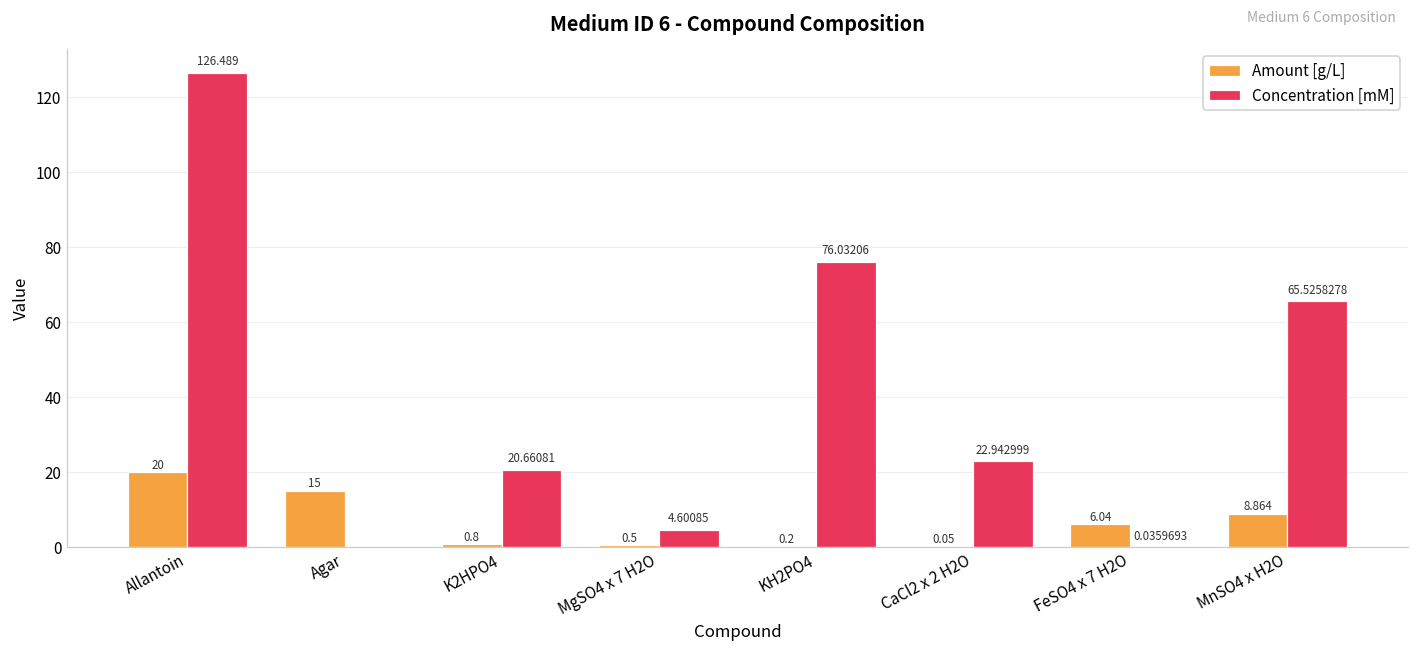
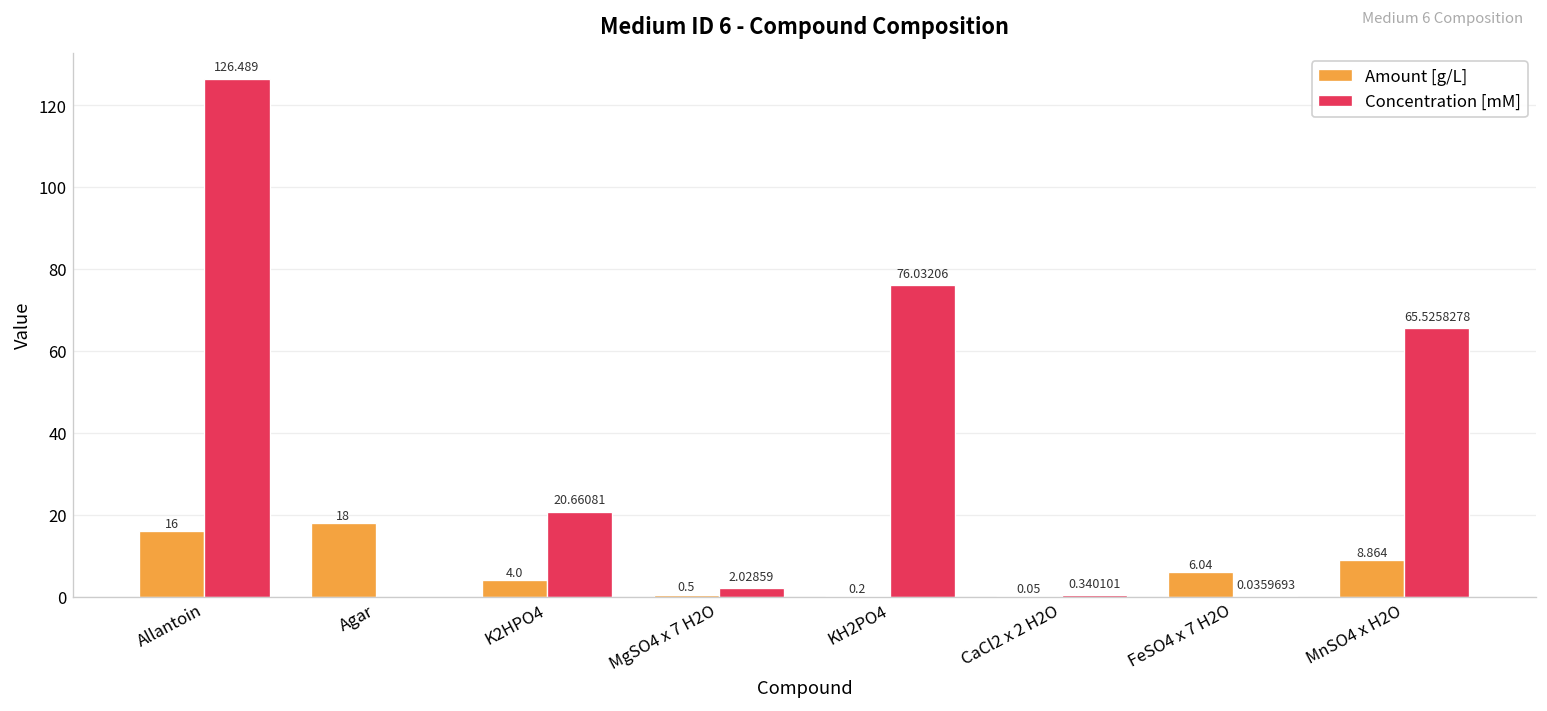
Amount [g/L], Allantoin: 20 -> 16
Amount [g/L], Agar: 15 -> 18
Amount [g/L], K2HPO4: 0.8 -> 4.0
Concentration [mM], MgSO4 x 7 H2O: 4.60085 -> 2.02859
Concentration [mM], CaCl2 x 2 H2O: 22.942999 -> 0.340101
